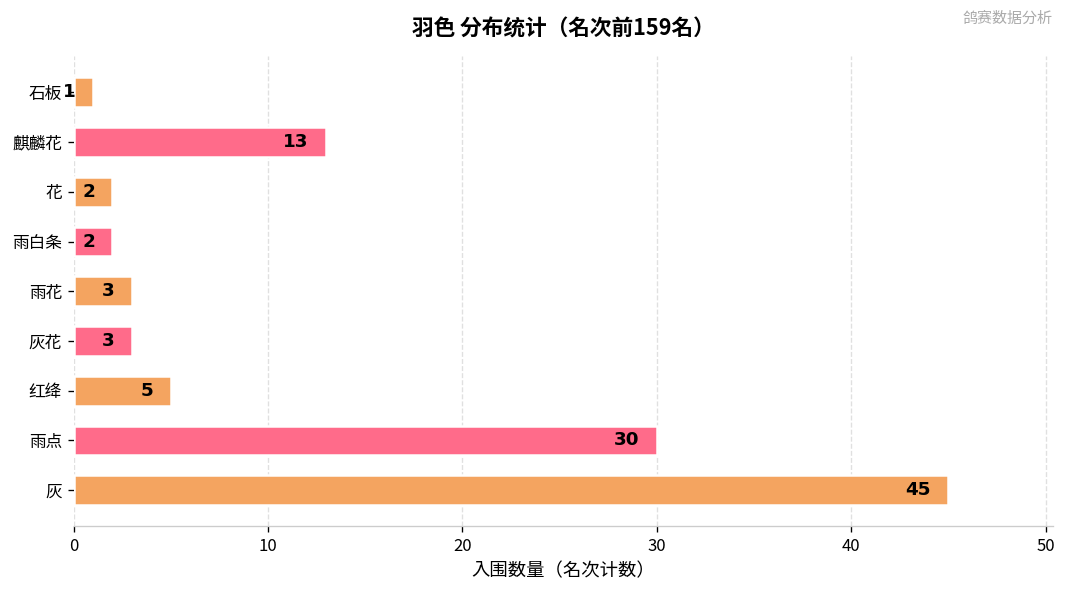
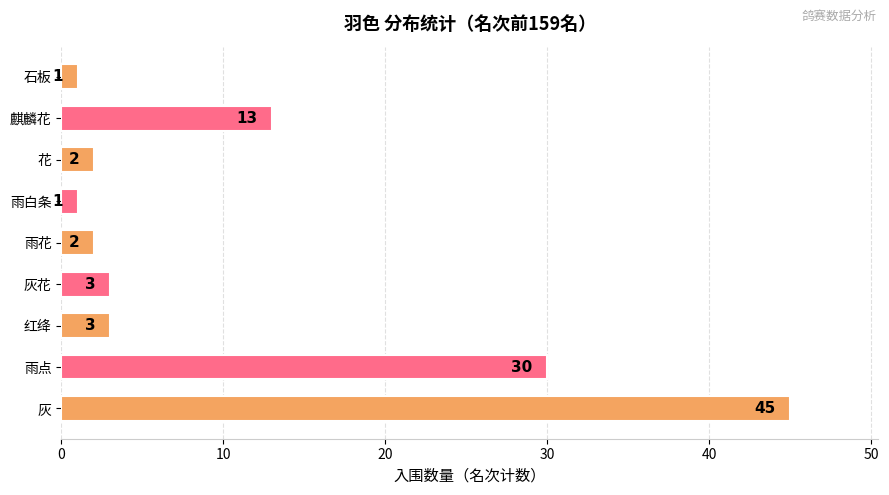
雨白条: 2 -> 1
雨花: 3 -> 2
红绛: 5 -> 3
